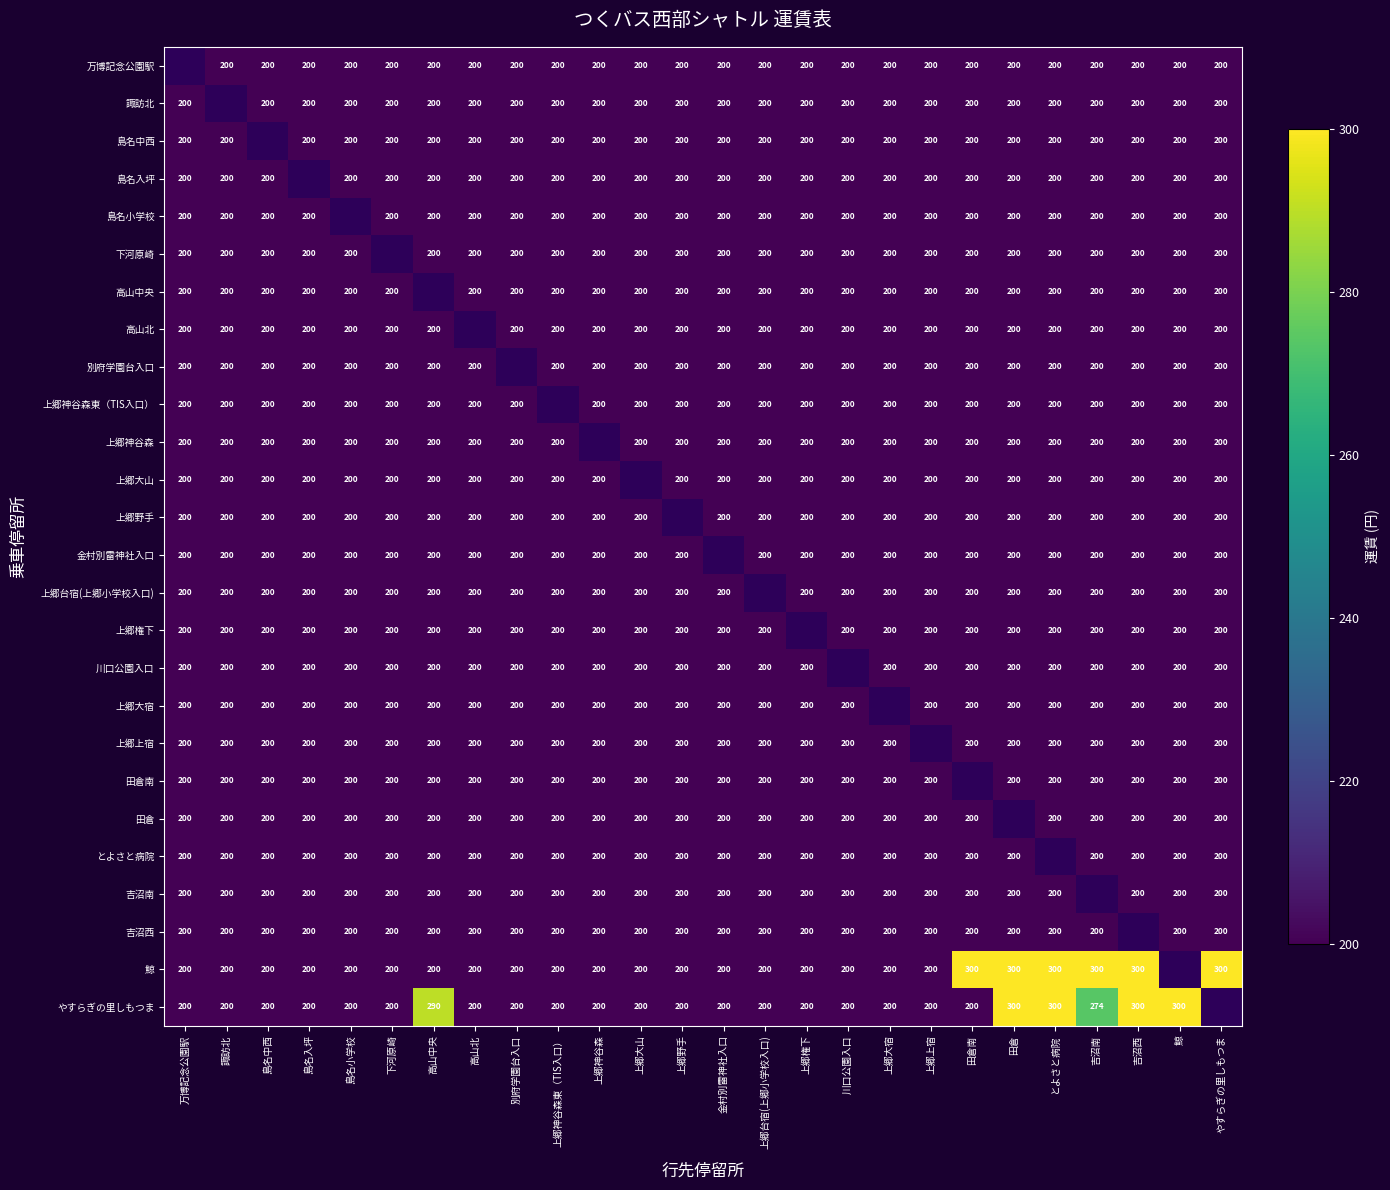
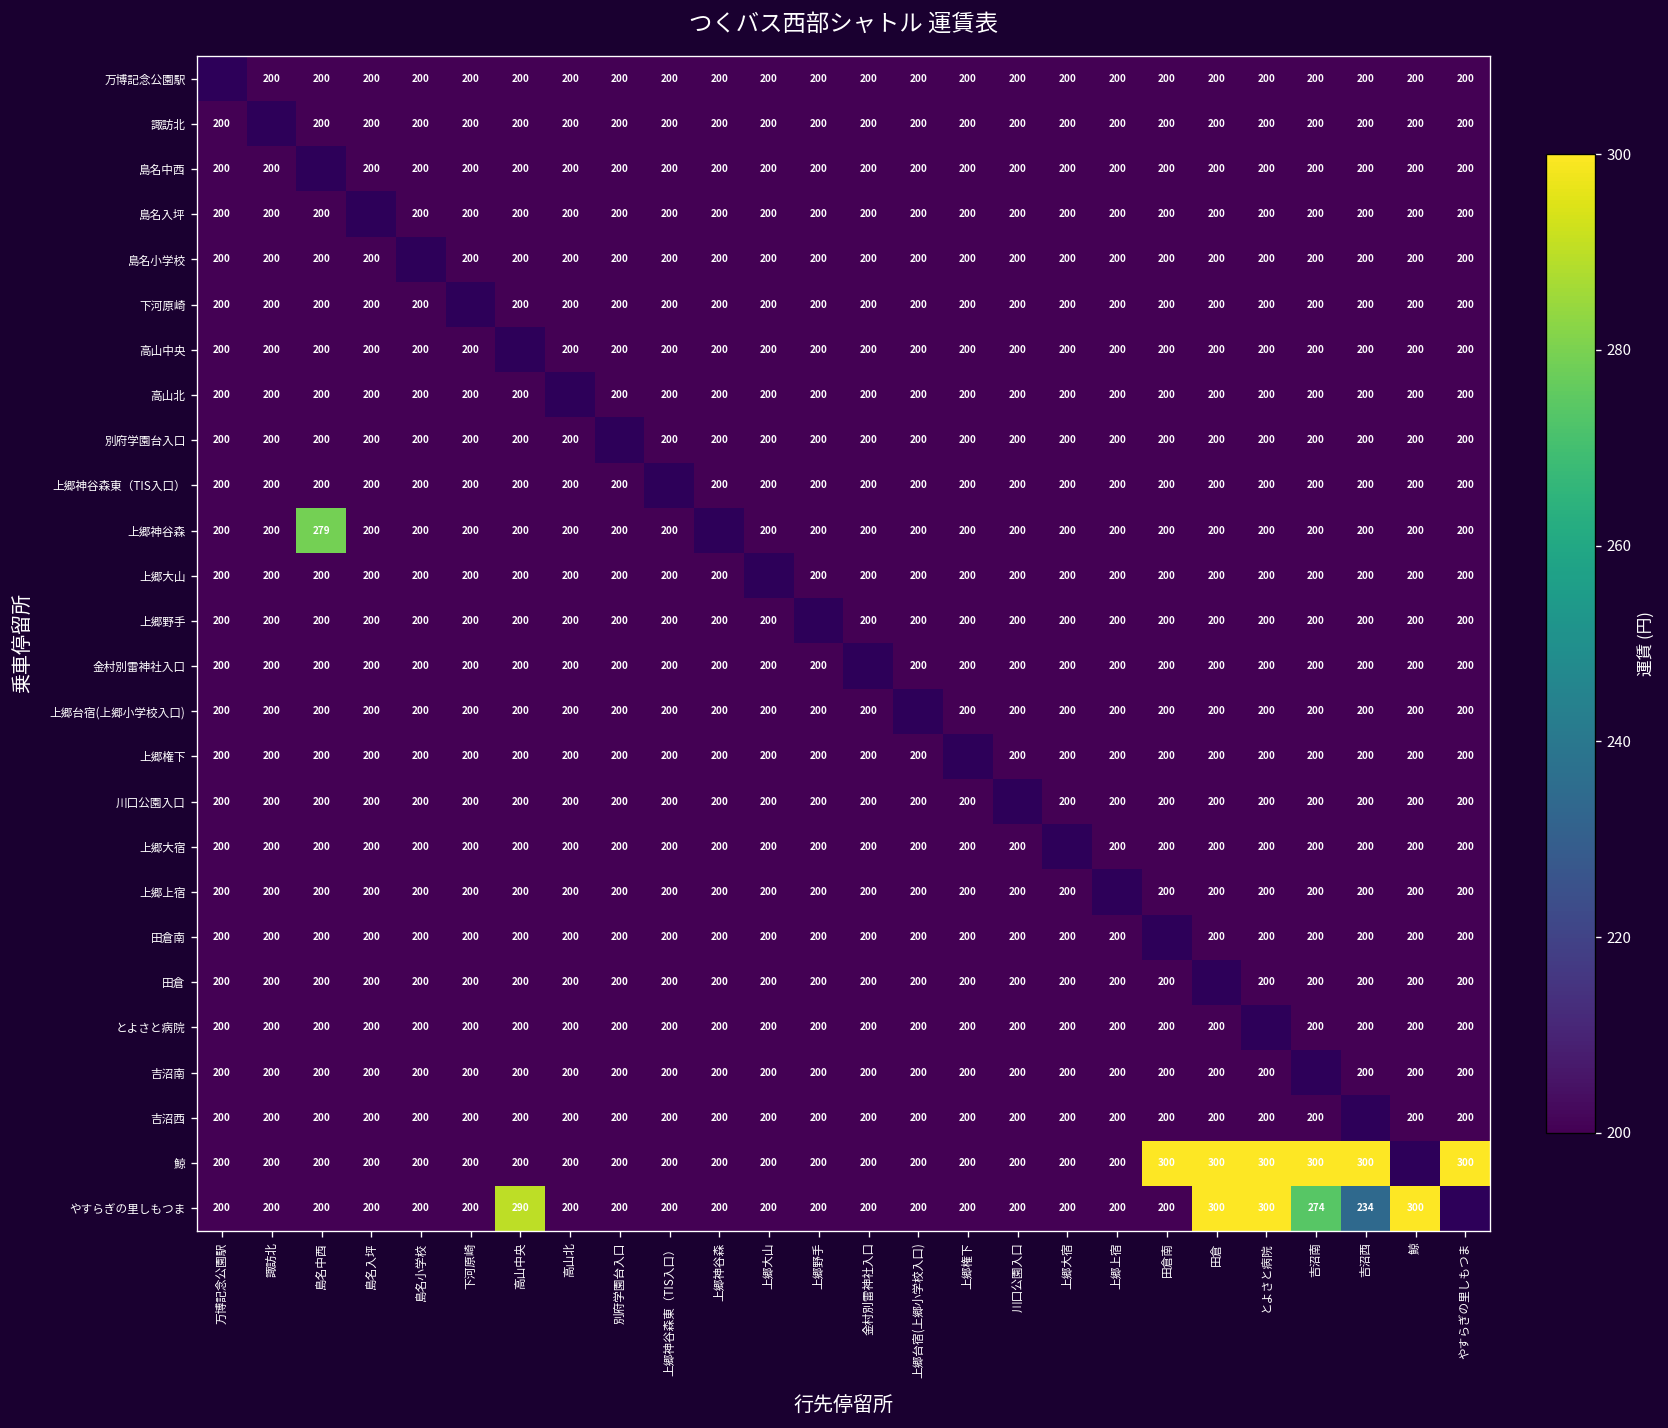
上郷神谷森, 島名中西: 200 -> 279
やすらぎの里しもつま, 吉沼西: 300 -> 234
